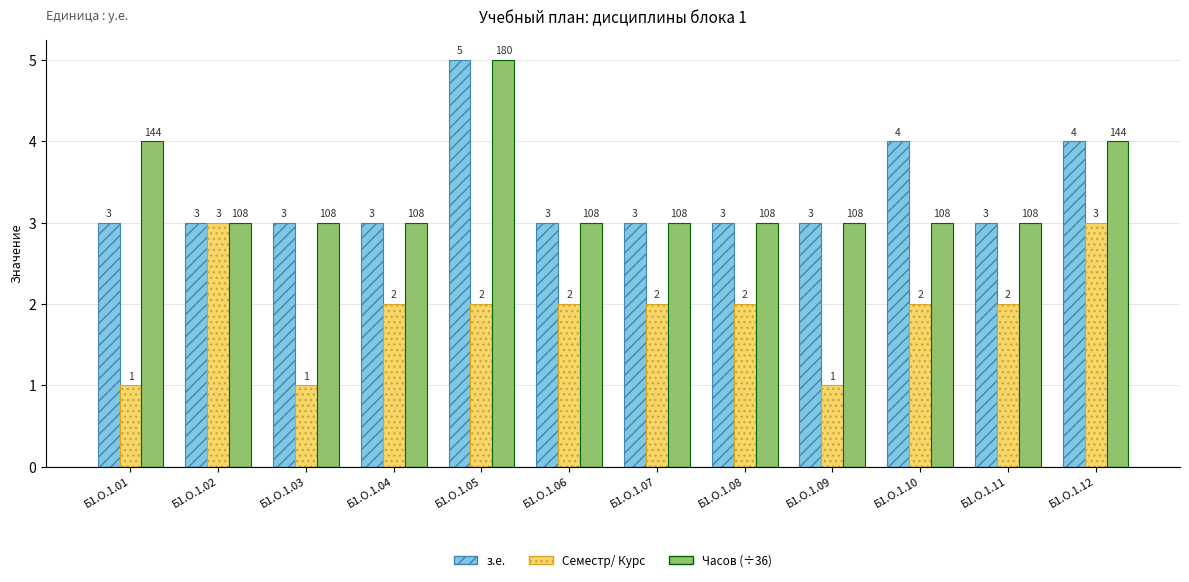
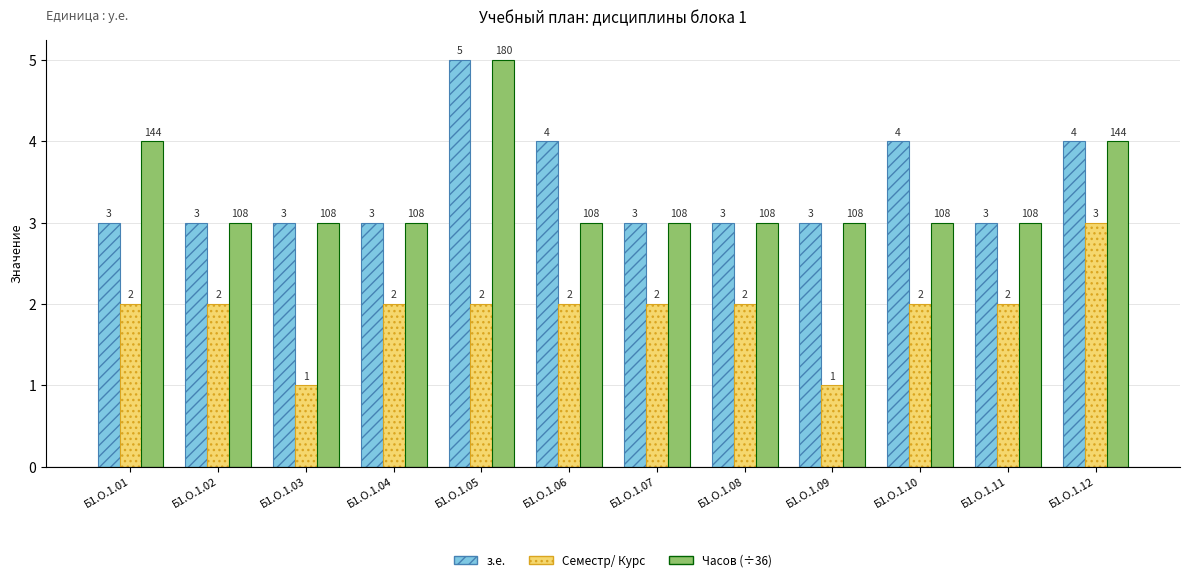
Семестр/ Курс, Б1.О.1.01: 1 -> 2
Семестр/ Курс, Б1.О.1.02: 3 -> 2
з.е., Б1.О.1.06: 3 -> 4
